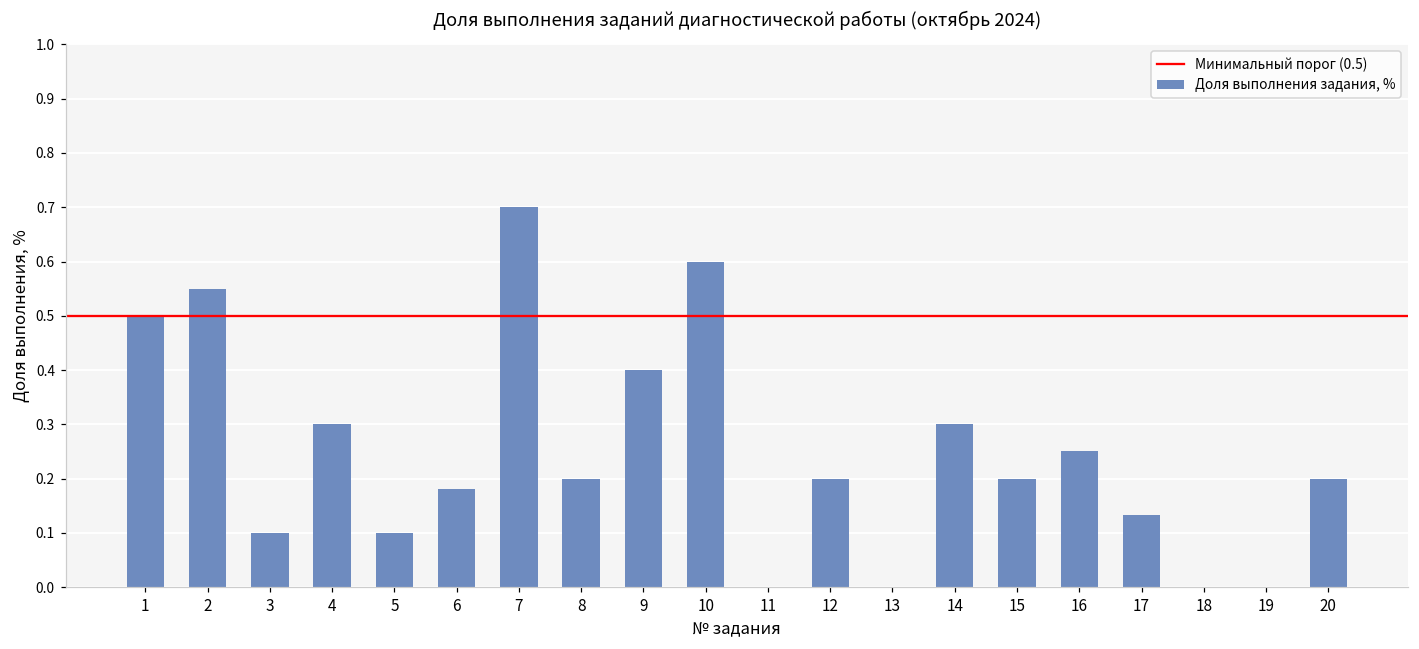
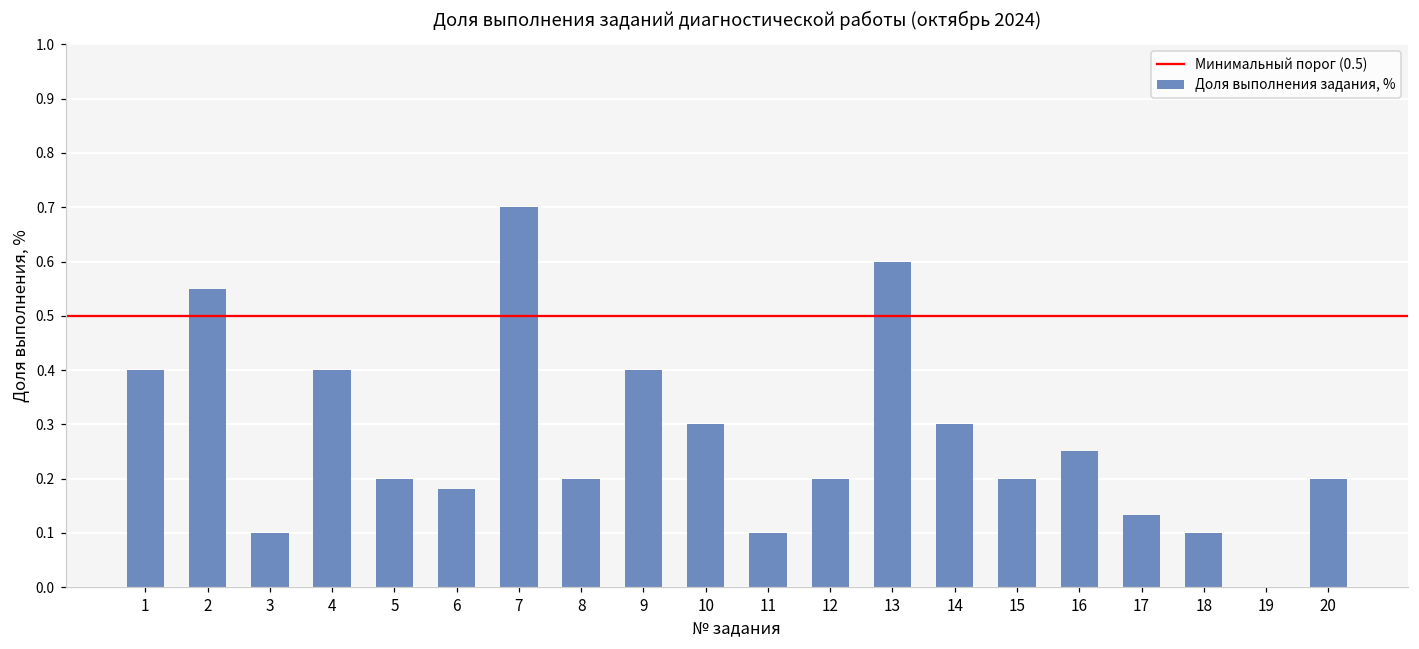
1: 0.5 -> 0.4
4: 0.3 -> 0.4
5: 0.1 -> 0.2
10: 0.6 -> 0.3
11: 0.0 -> 0.1
13: 0.0 -> 0.6
18: 0.0 -> 0.1
